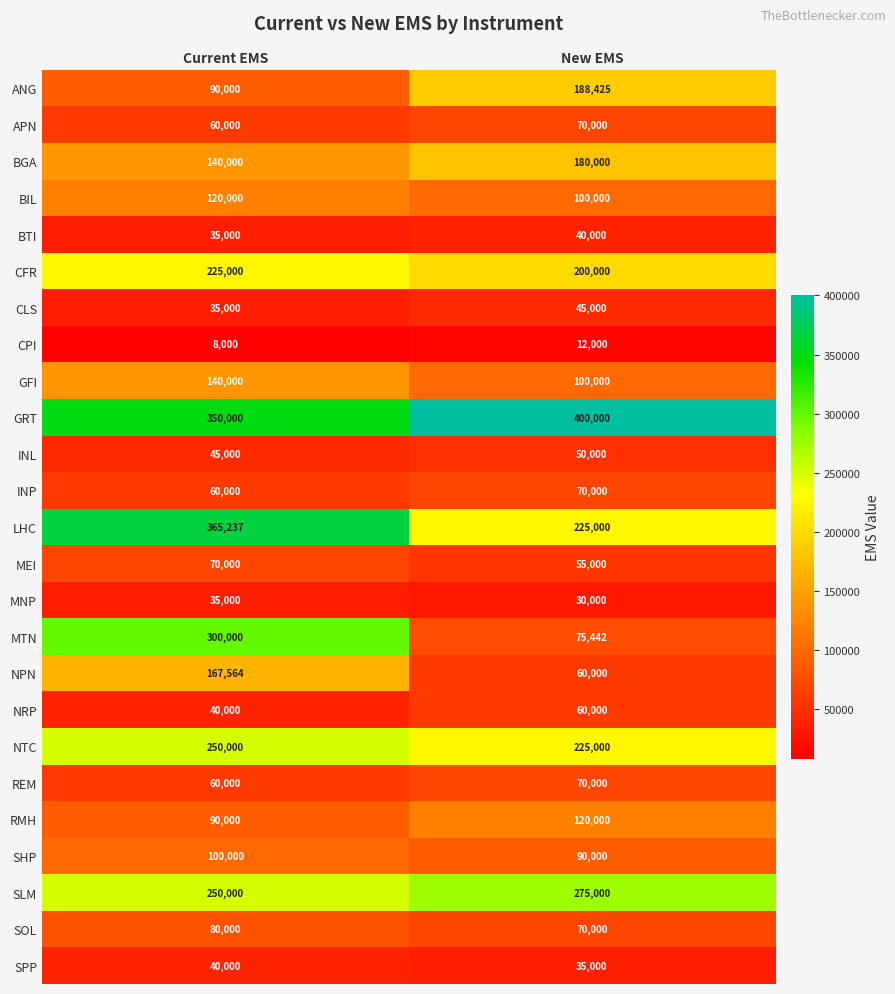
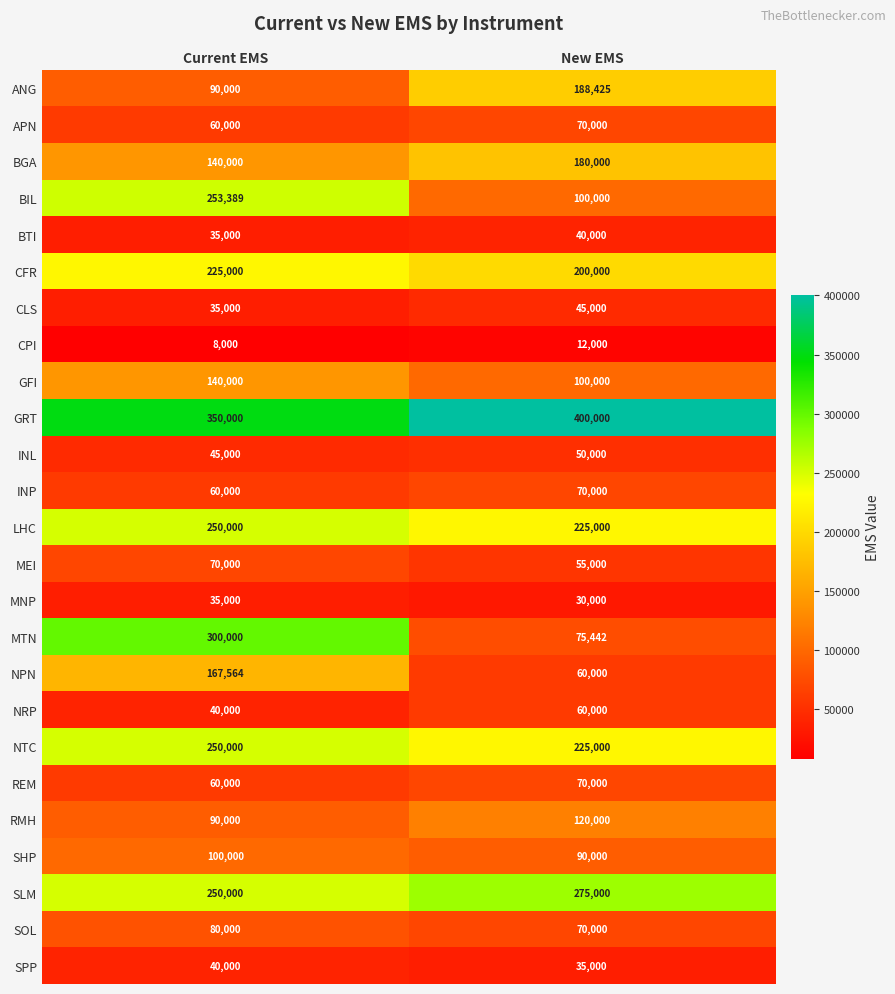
BIL, Current EMS: 120,000 -> 253,389
LHC, Current EMS: 365,237 -> 250,000
